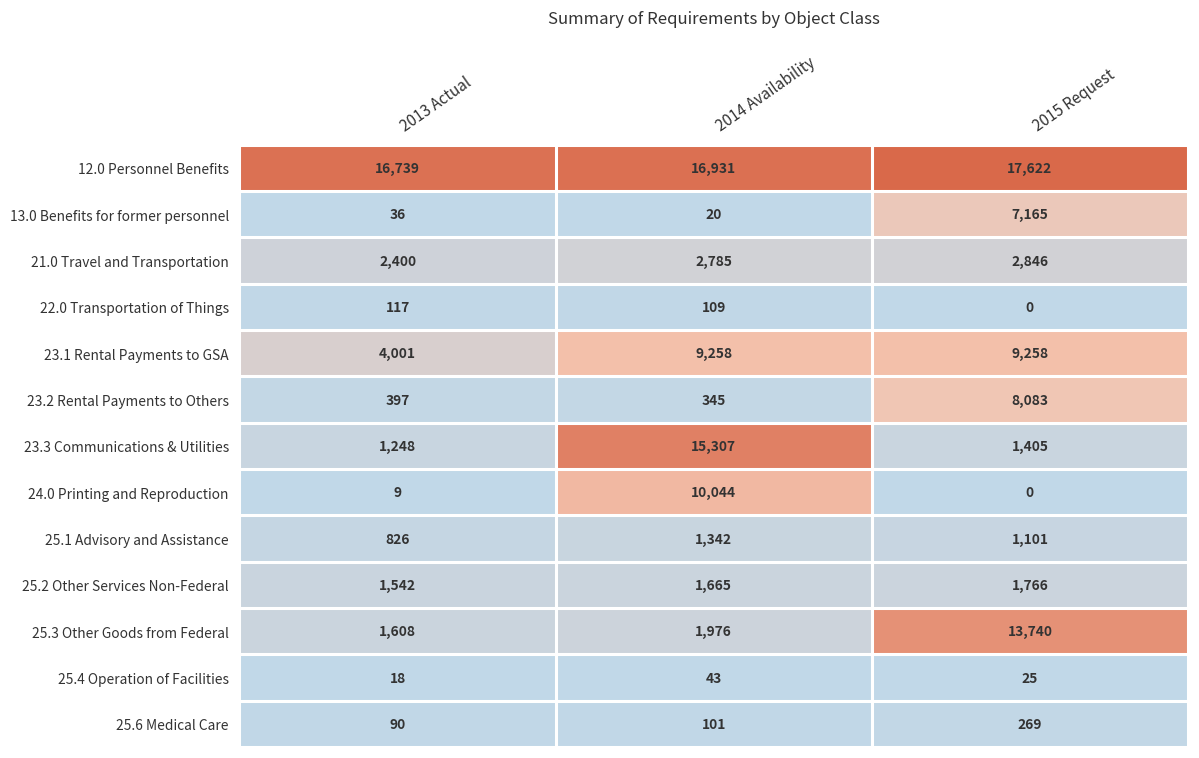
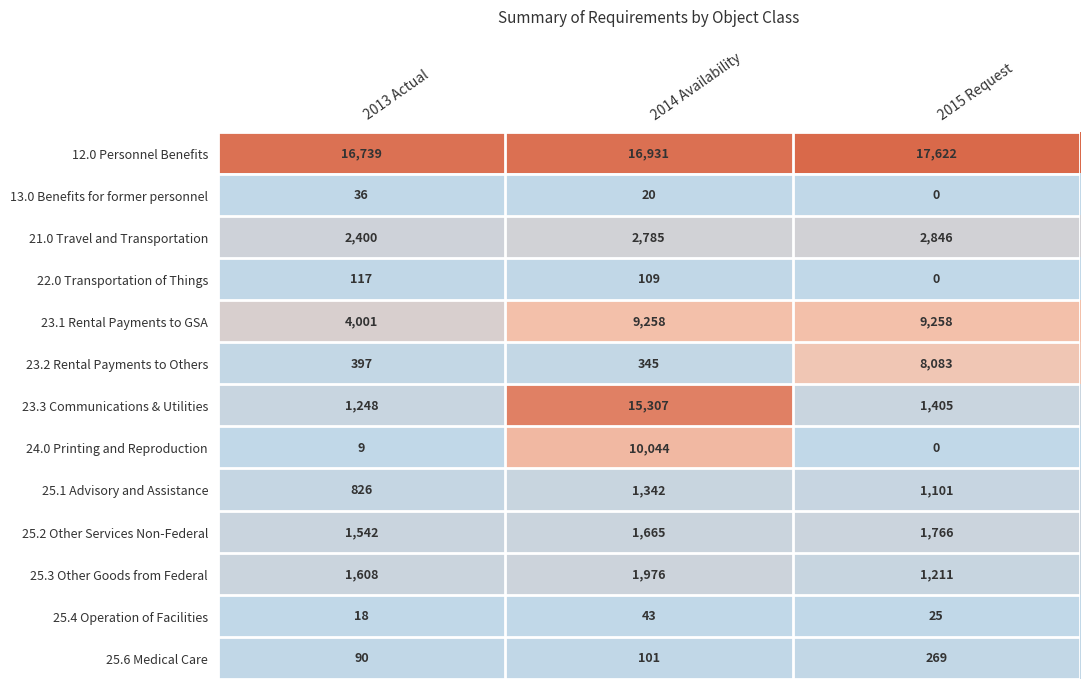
13.0 Benefits for former personnel, 2015 Request: 7,165 -> 0
25.3 Other Goods from Federal, 2015 Request: 13,740 -> 1,211
